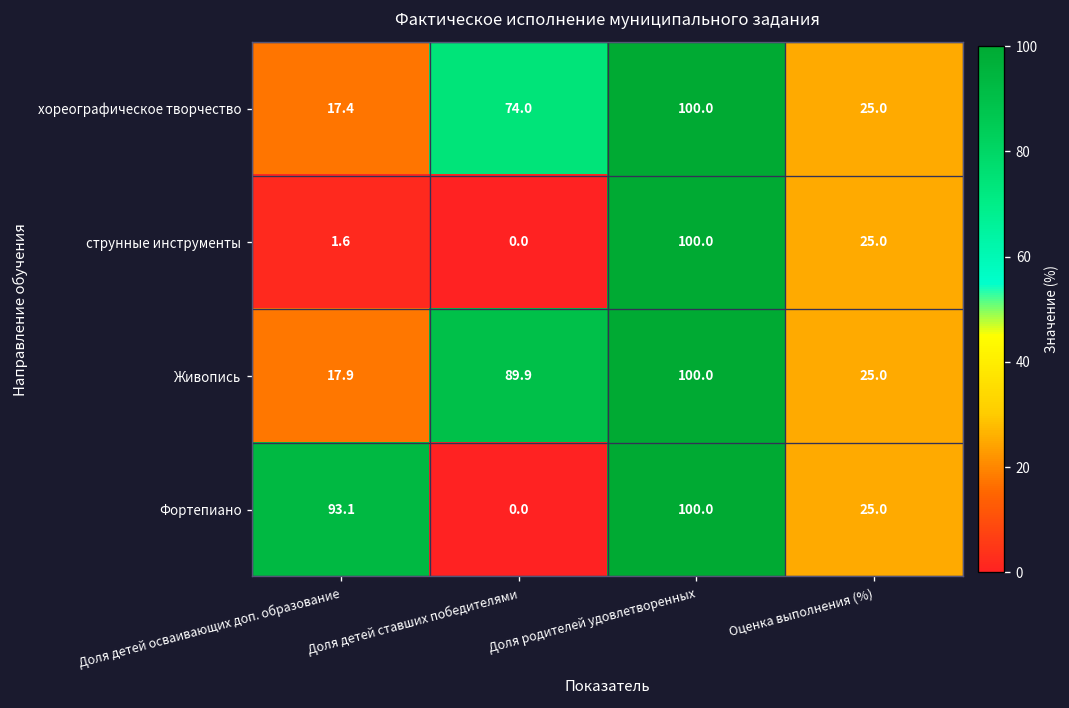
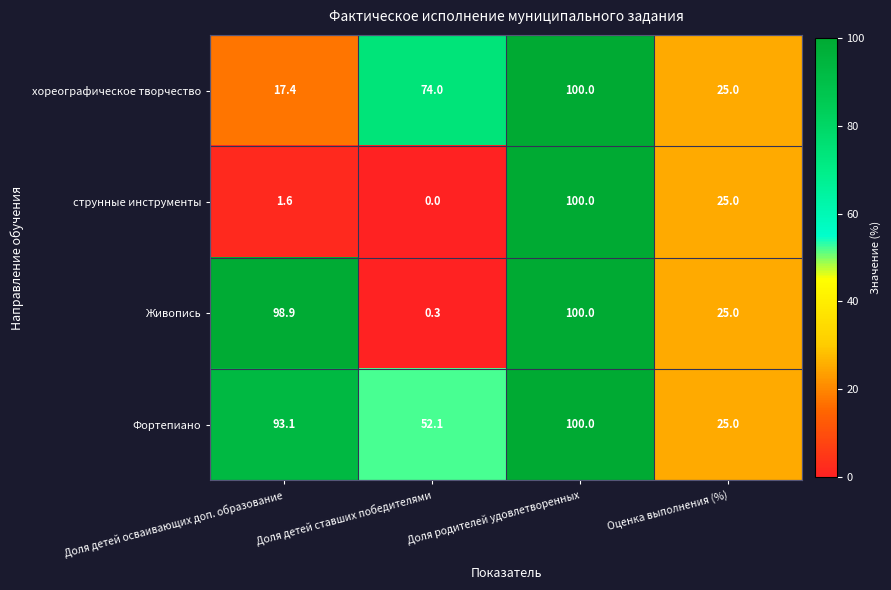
Живопись, Доля детей осваивающих доп. образование: 17.9 -> 98.9
Живопись, Доля детей ставших победителями: 89.9 -> 0.3
Фортепиано, Доля детей ставших победителями: 0.0 -> 52.1
